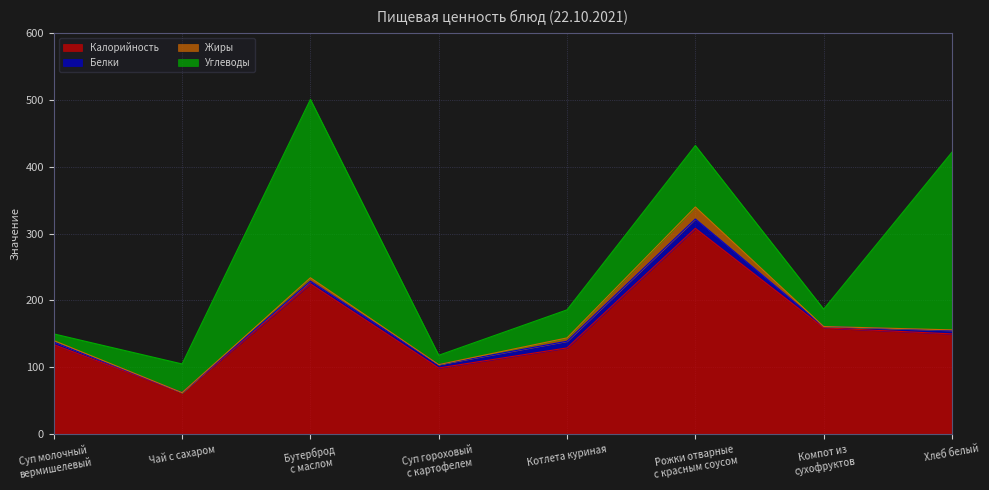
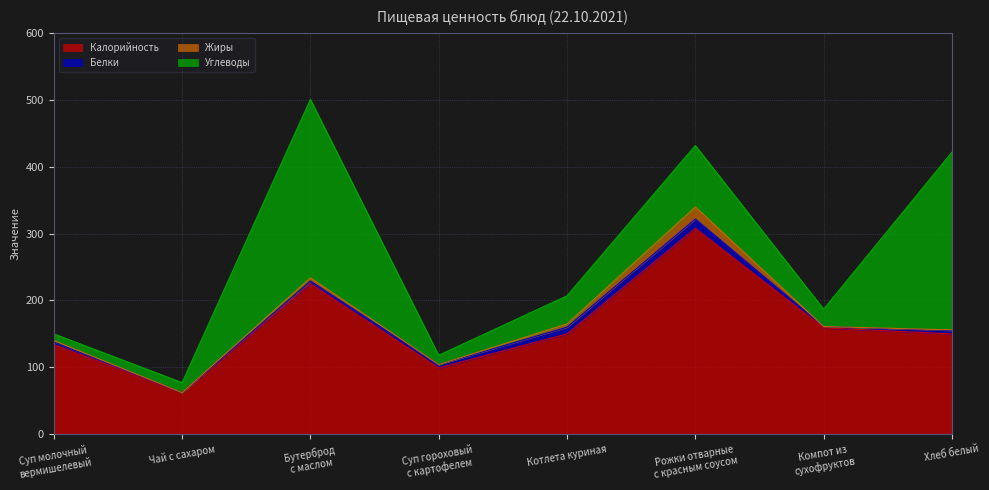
Углеводы, Чай с сахаром: 40 -> 20
Калорийность, Котлета куриная: 130 -> 150
